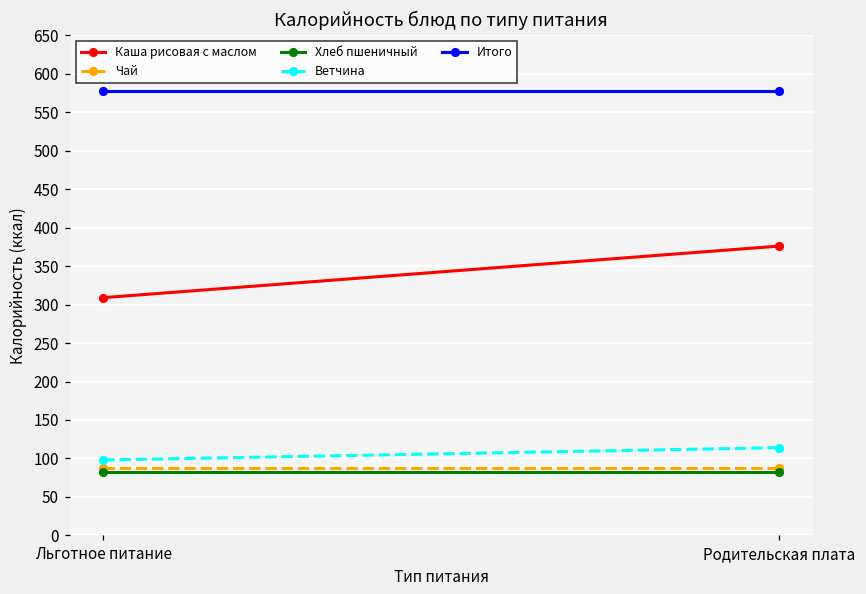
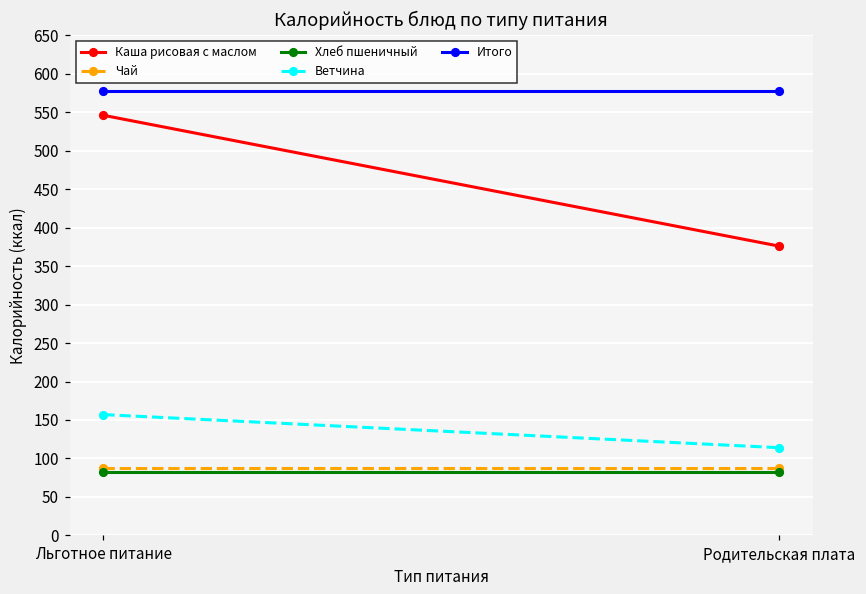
Каша рисовая с маслом, Льготное питание: 310 -> 550
Ветчина, Льготное питание: 100 -> 160
